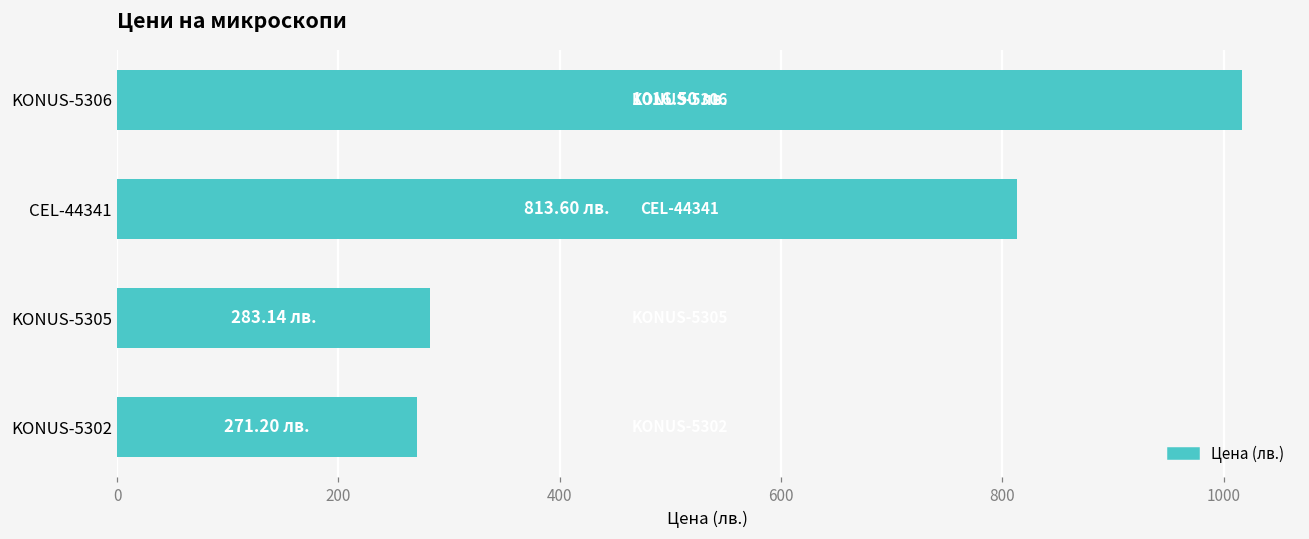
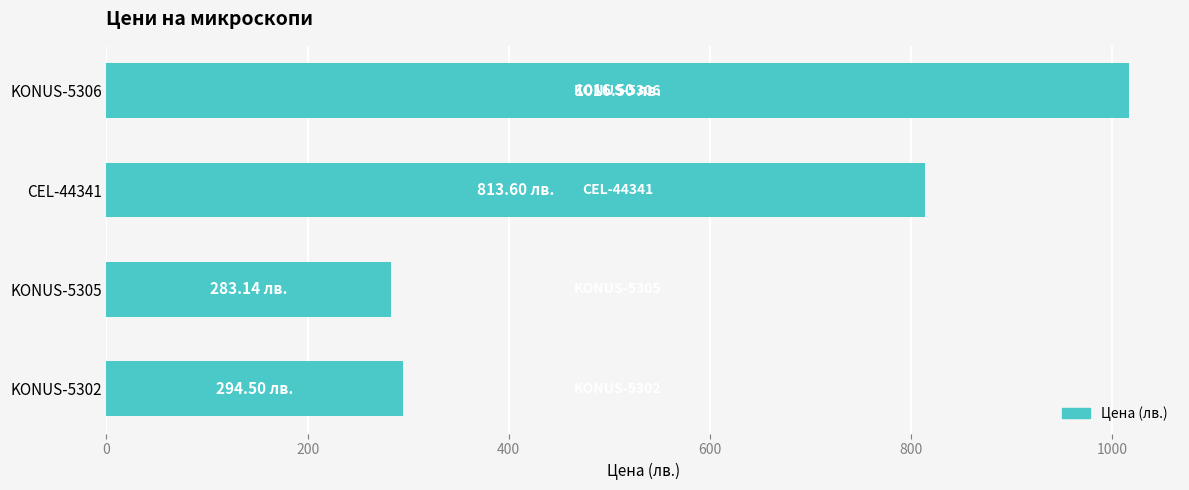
KONUS-5302: 271.20 -> 294.50
